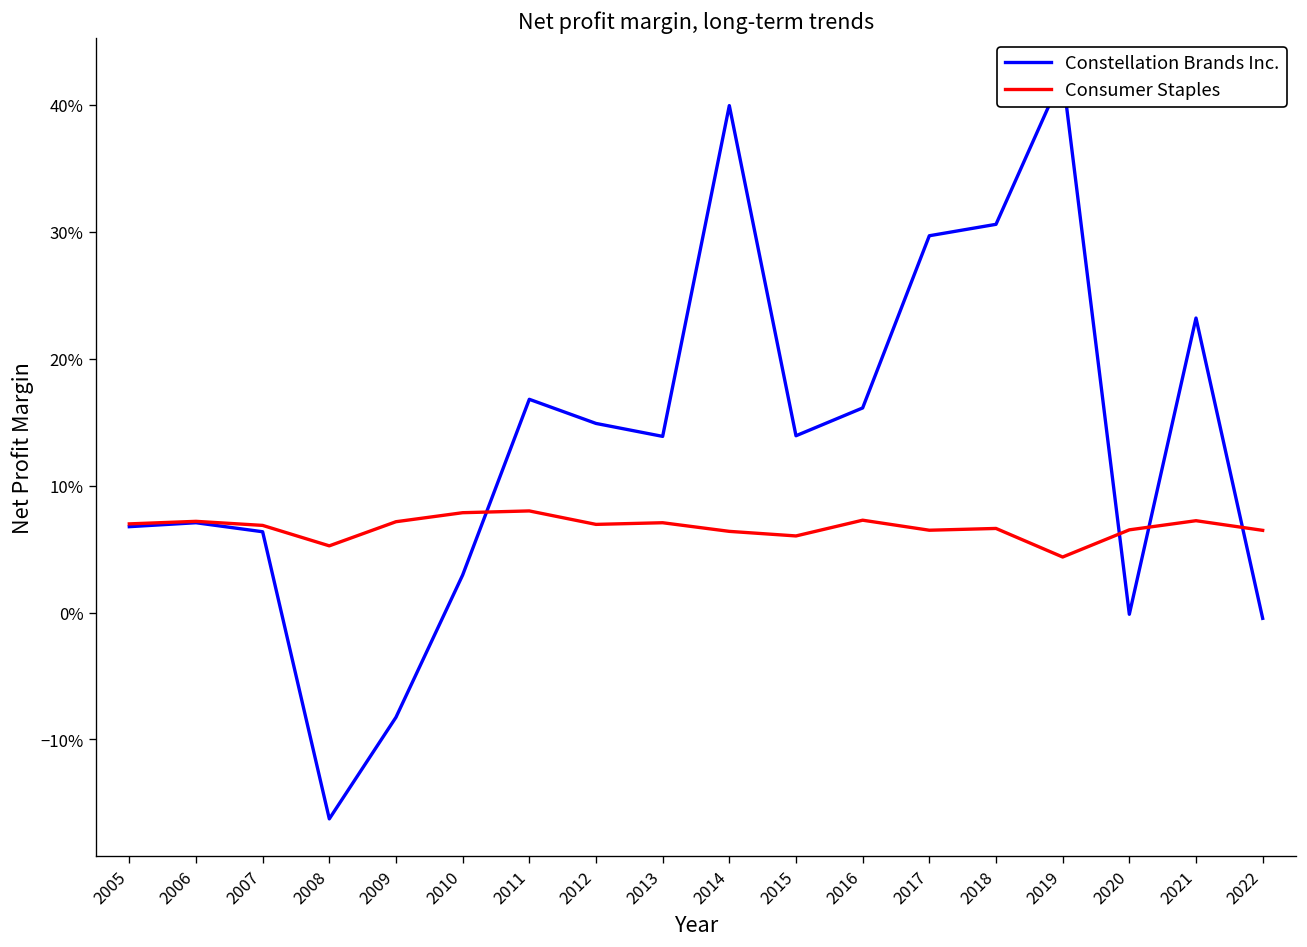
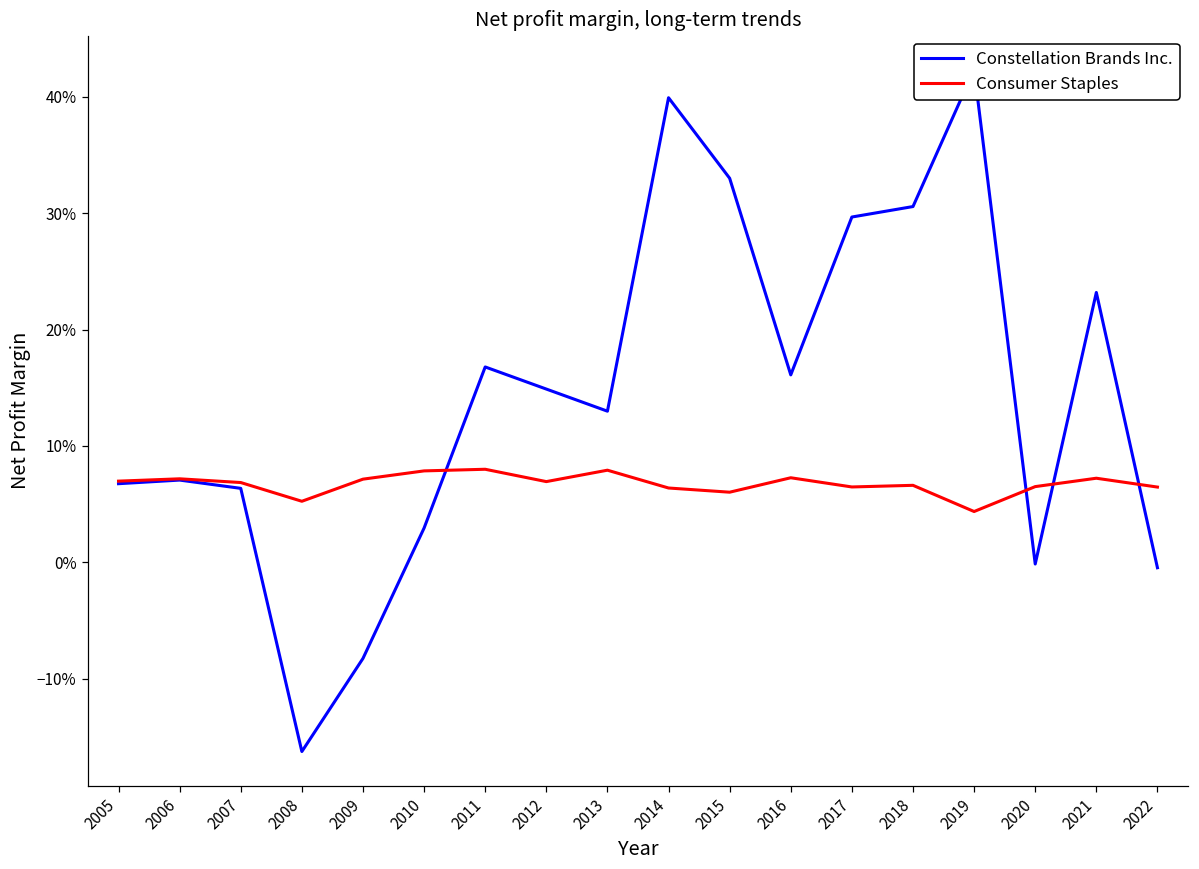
Constellation Brands Inc., 2013: 13.9% -> 13.0%
Consumer Staples, 2013: 7.1% -> 7.9%
Constellation Brands Inc., 2015: 13.9% -> 33.0%
